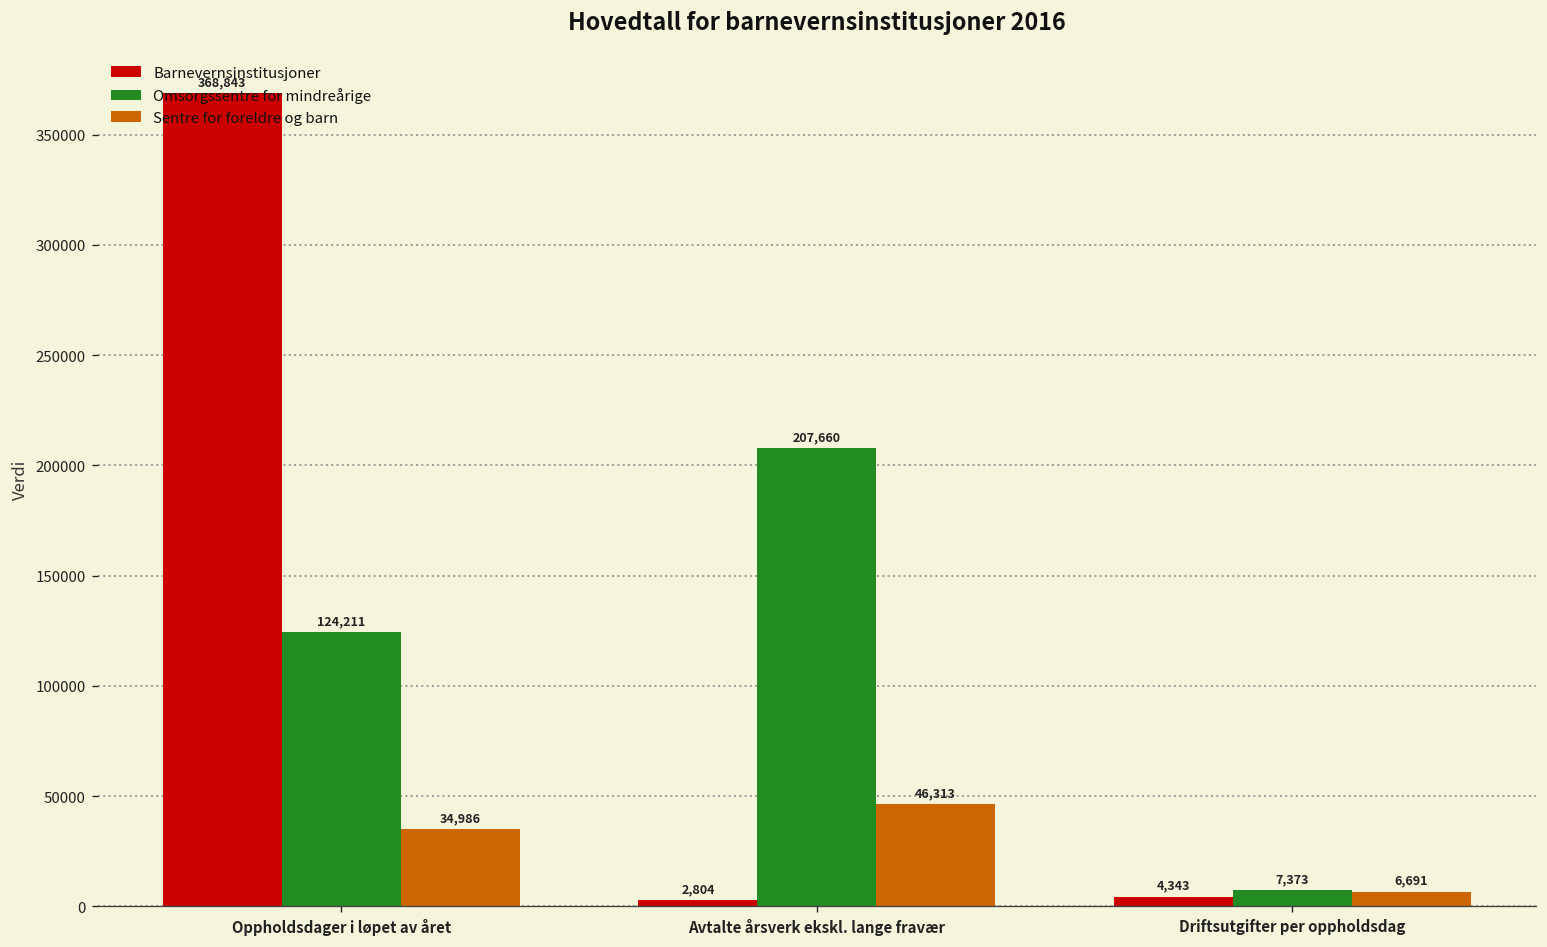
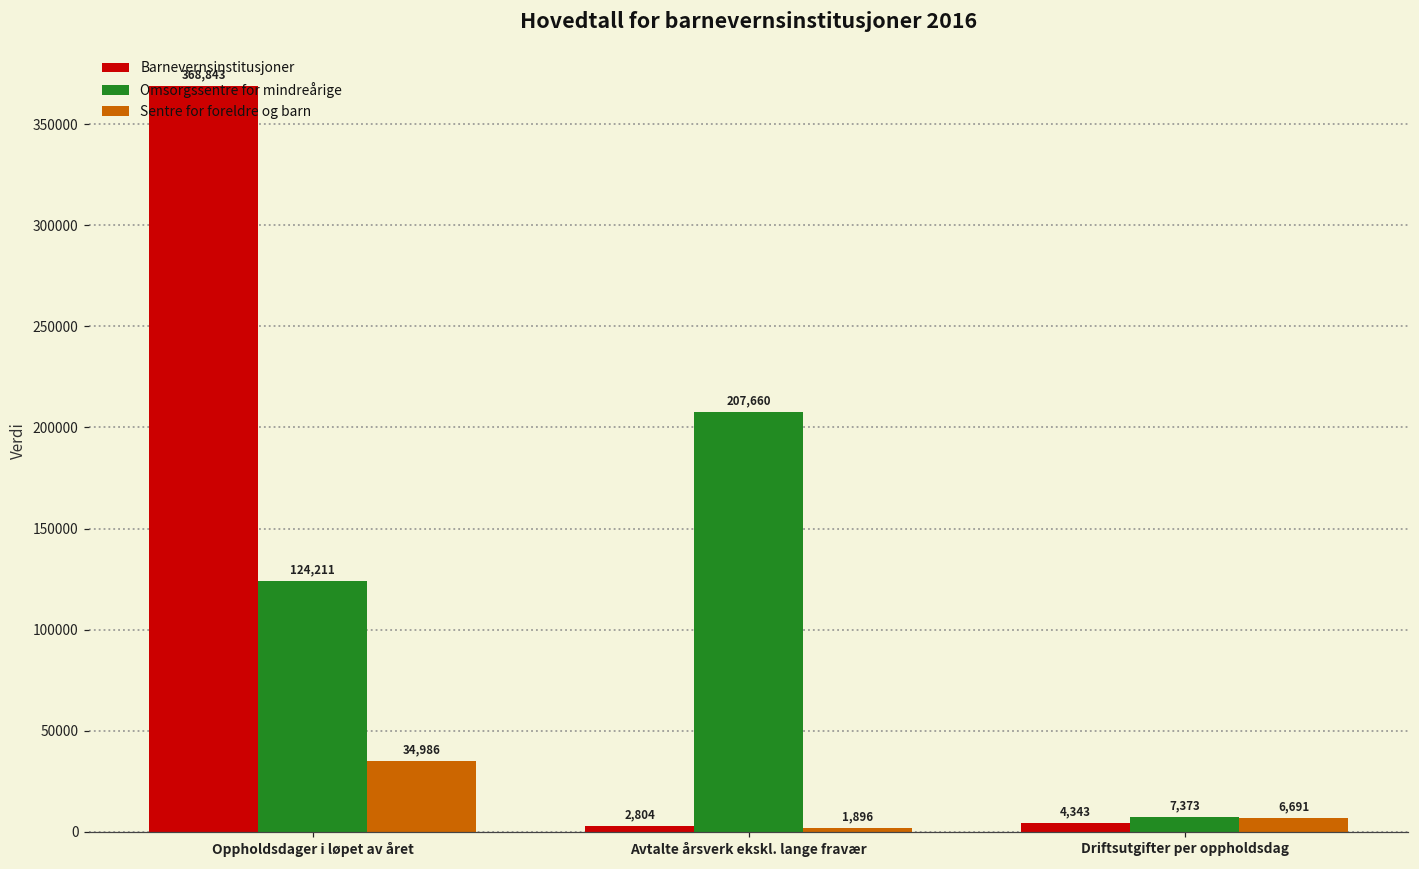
Sentre for foreldre og barn, Avtalte årsverk ekskl. lange fravær: 46,313 -> 1,896
